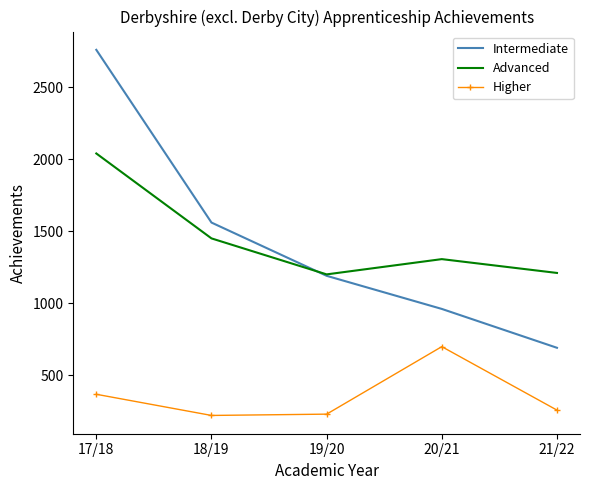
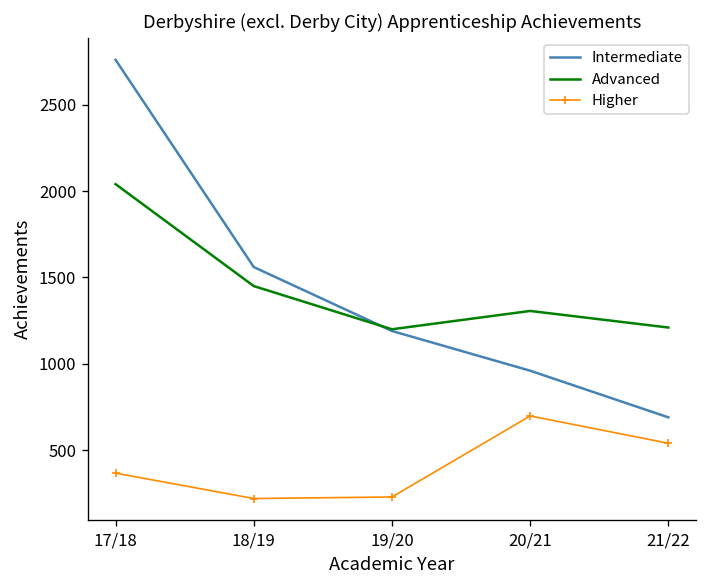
Higher, 21/22: 260 -> 540
